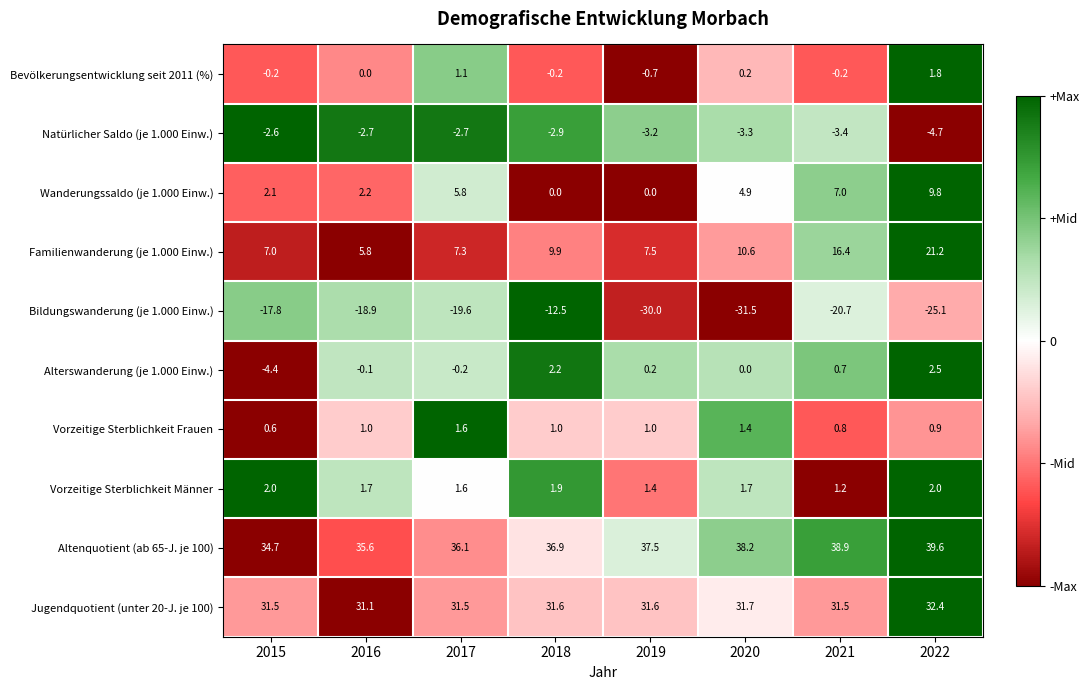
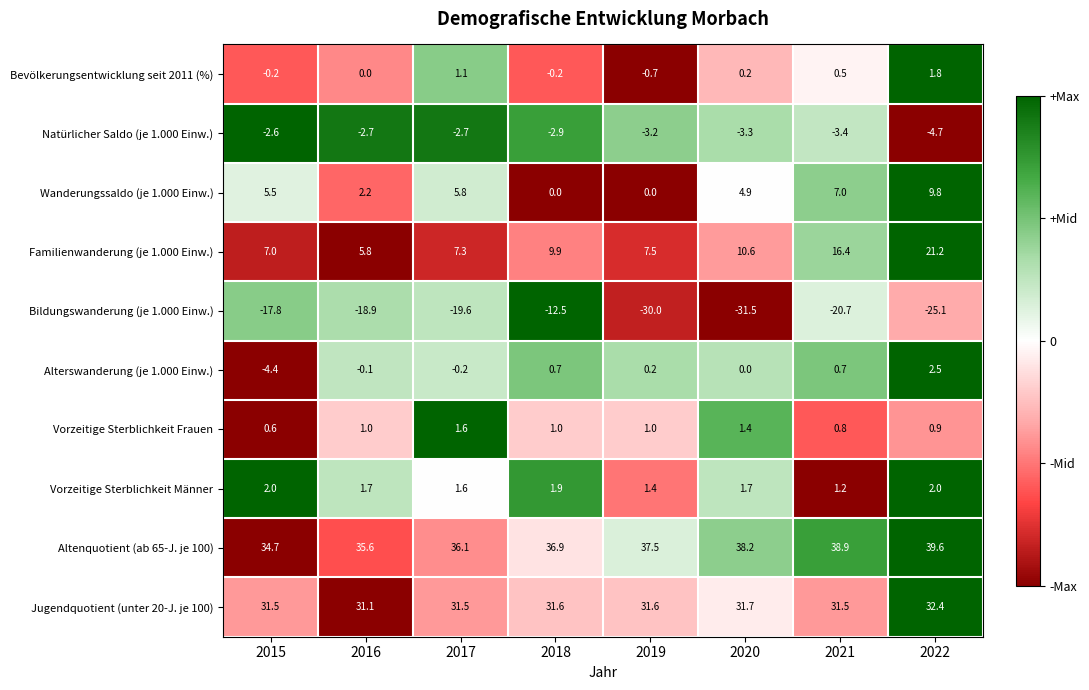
Bevölkerungsentwicklung seit 2011 (%), 2021: -0.2 -> 0.5
Wanderungssaldo (je 1.000 Einw.), 2015: 2.1 -> 5.5
Alterswanderung (je 1.000 Einw.), 2018: 2.2 -> 0.7
